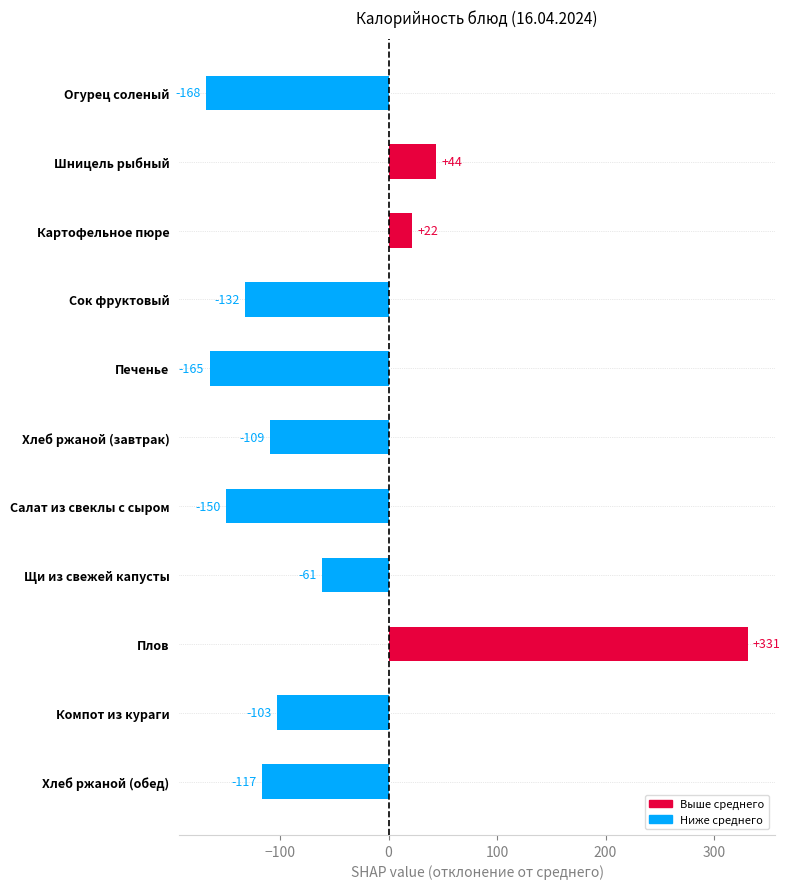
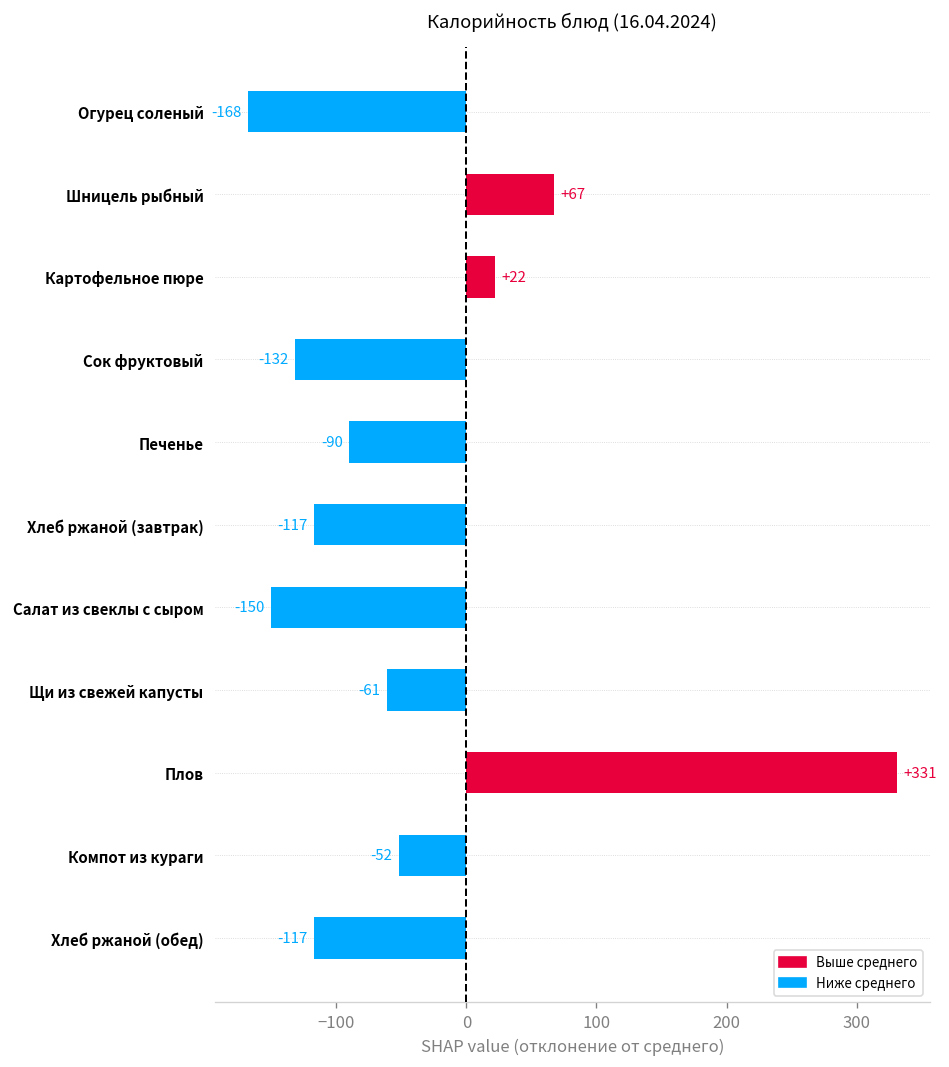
Шницель рыбный: +44 -> +67
Печенье: -165 -> -90
Хлеб ржаной (завтрак): -109 -> -117
Компот из кураги: -103 -> -52
